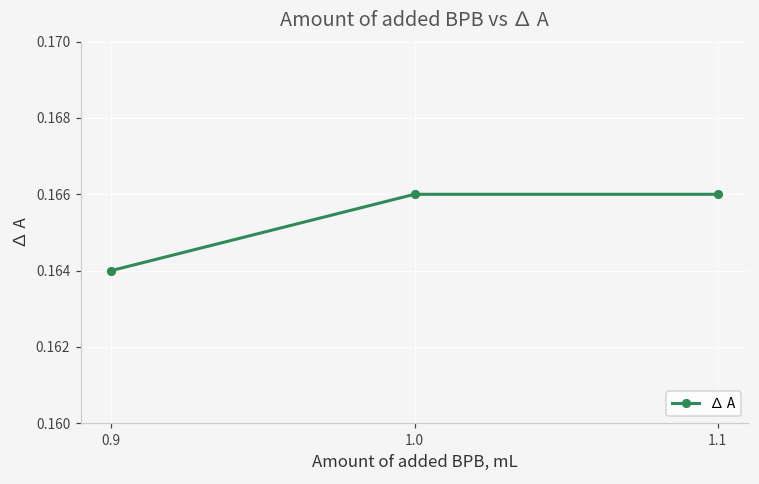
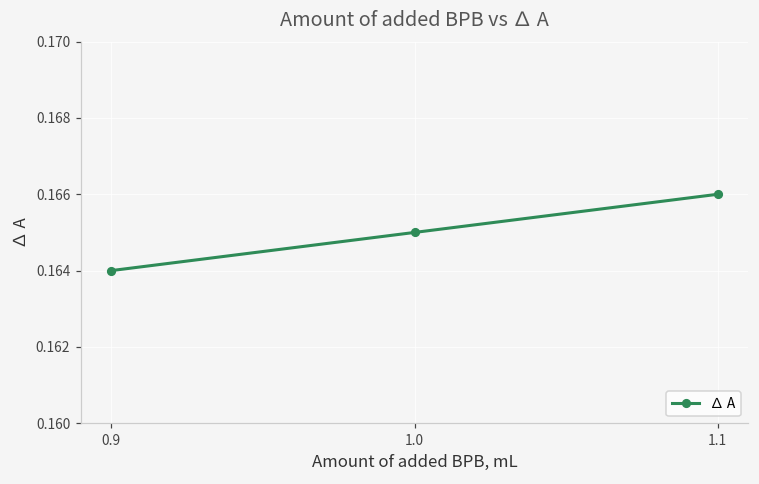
1.0: 0.166 -> 0.165
